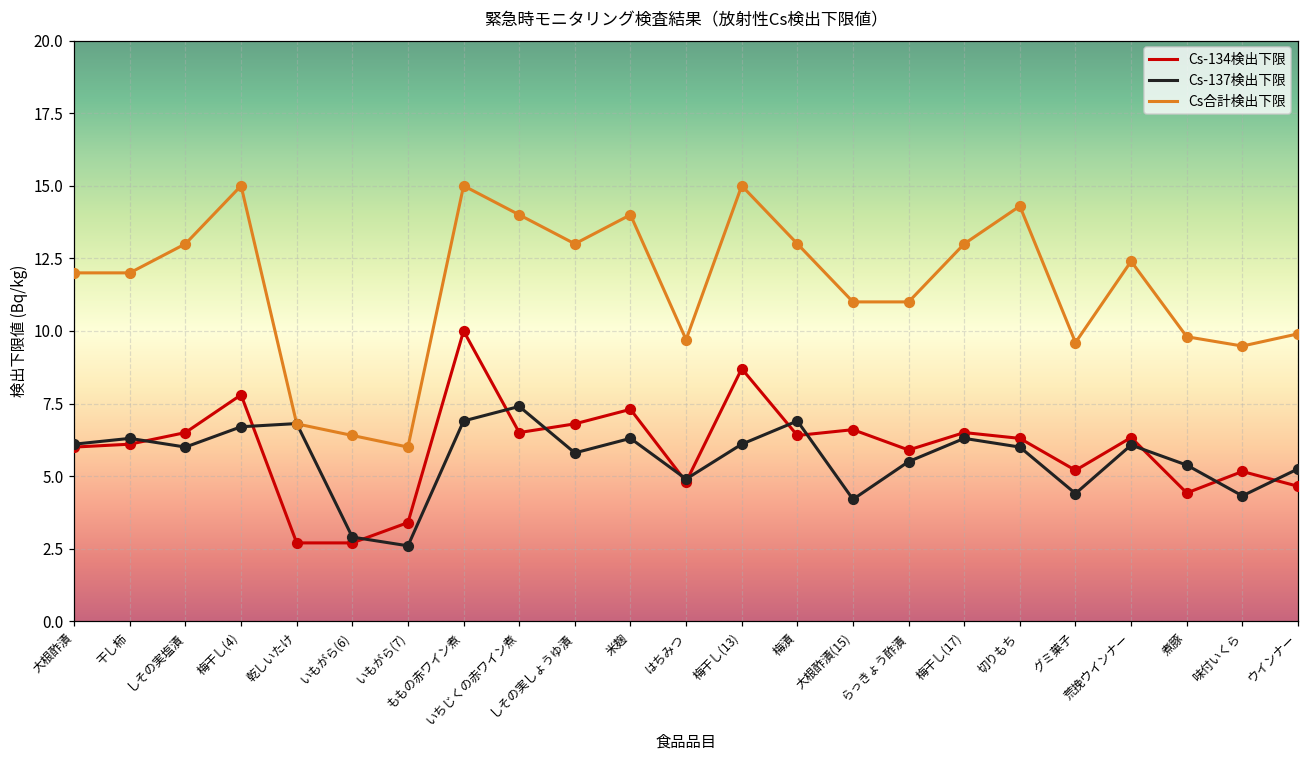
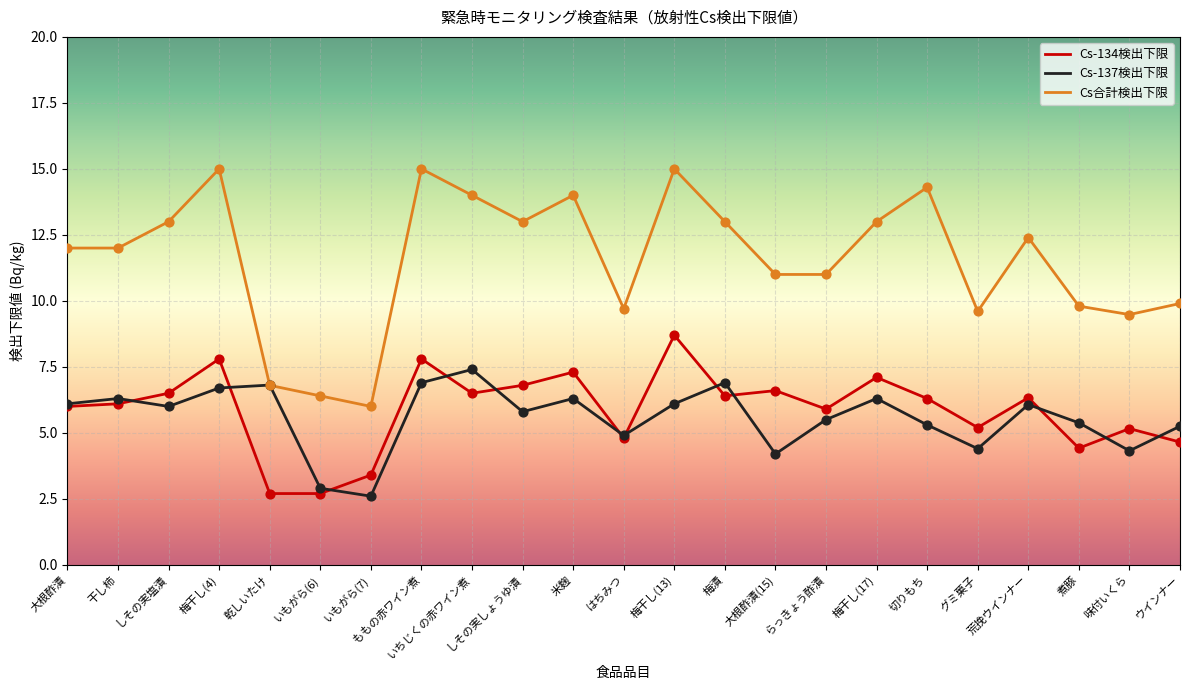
Cs-134検出下限, ももの赤ワイン煮: 10.0 -> 7.8
Cs-134検出下限, 梅干し(17): 6.5 -> 7.1
Cs-137検出下限, 切りもち: 6.0 -> 5.3
